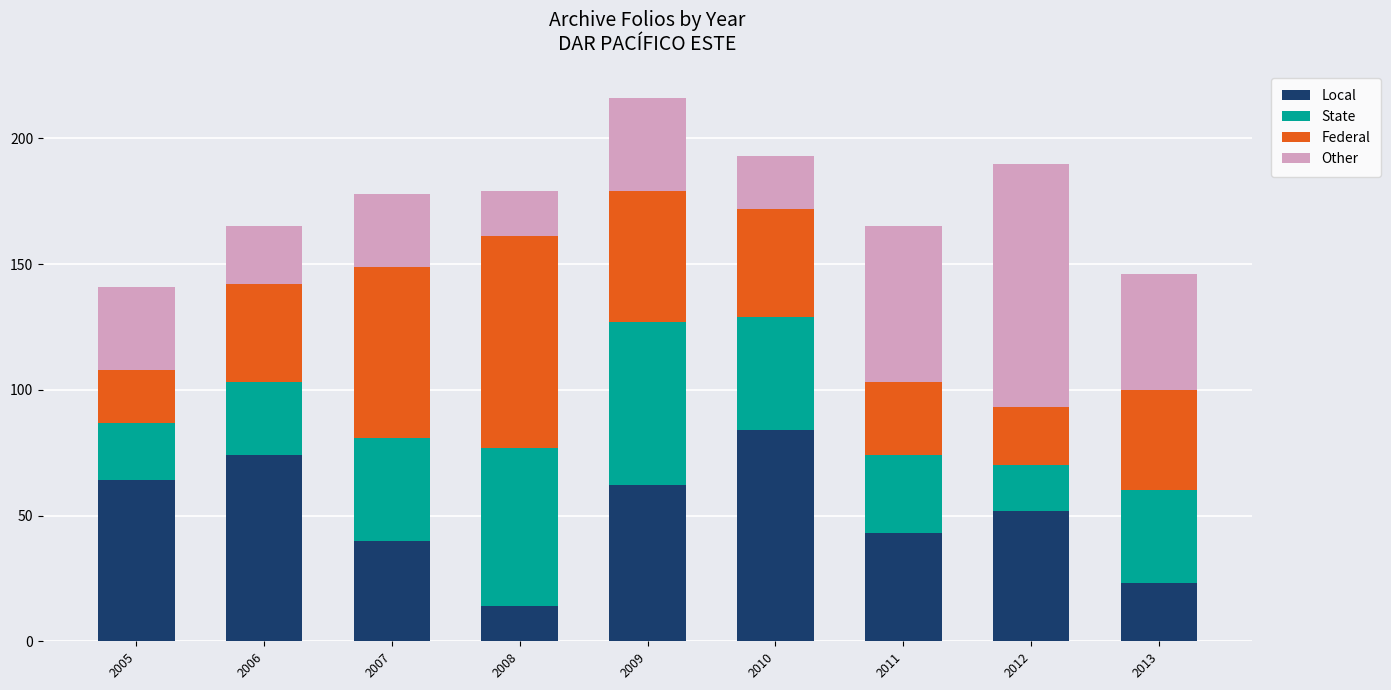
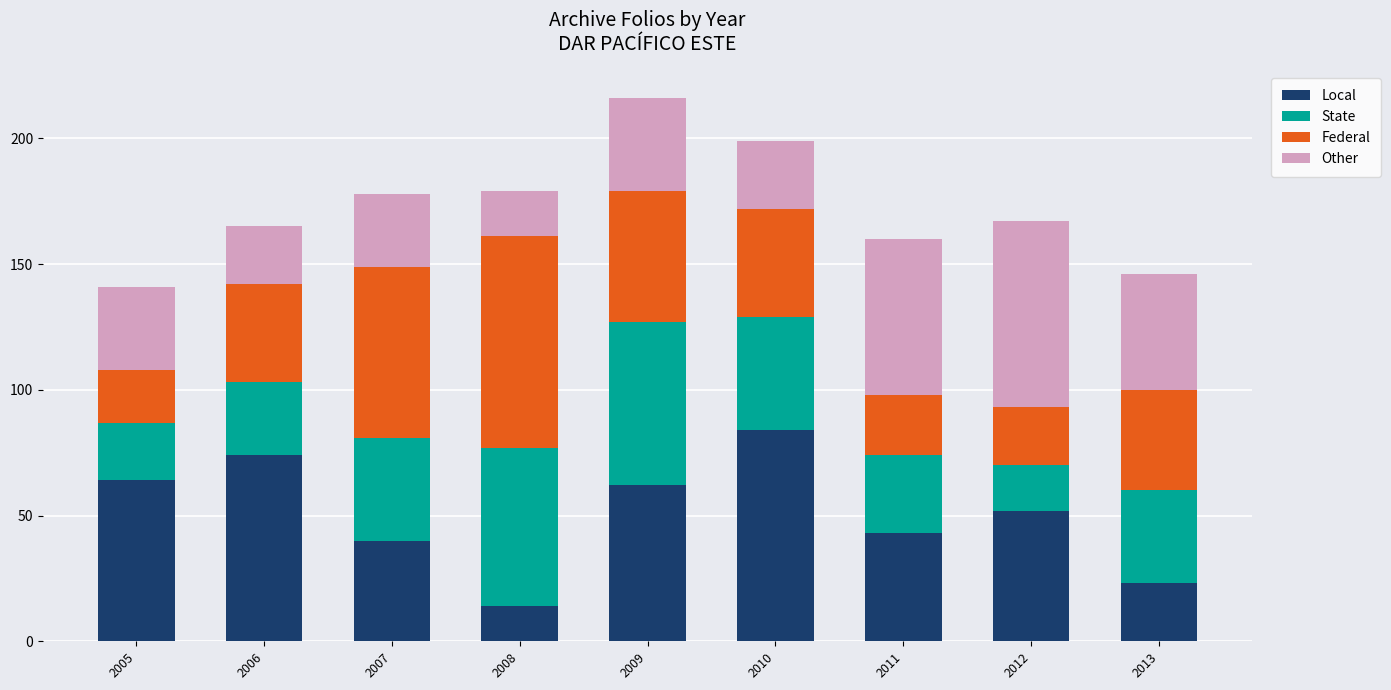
Other, 2010: 21 -> 27
Federal, 2011: 29 -> 24
Other, 2012: 97 -> 74
